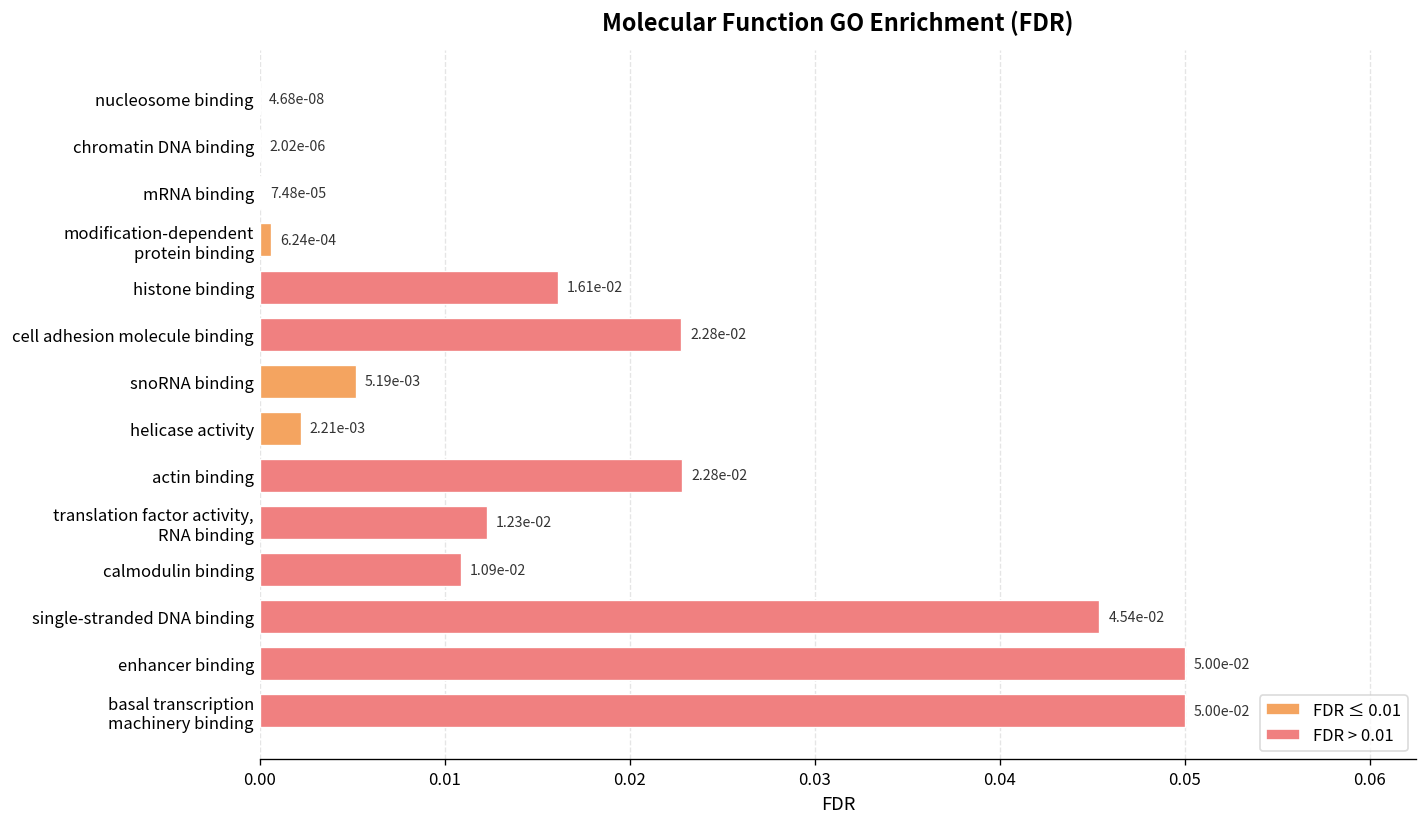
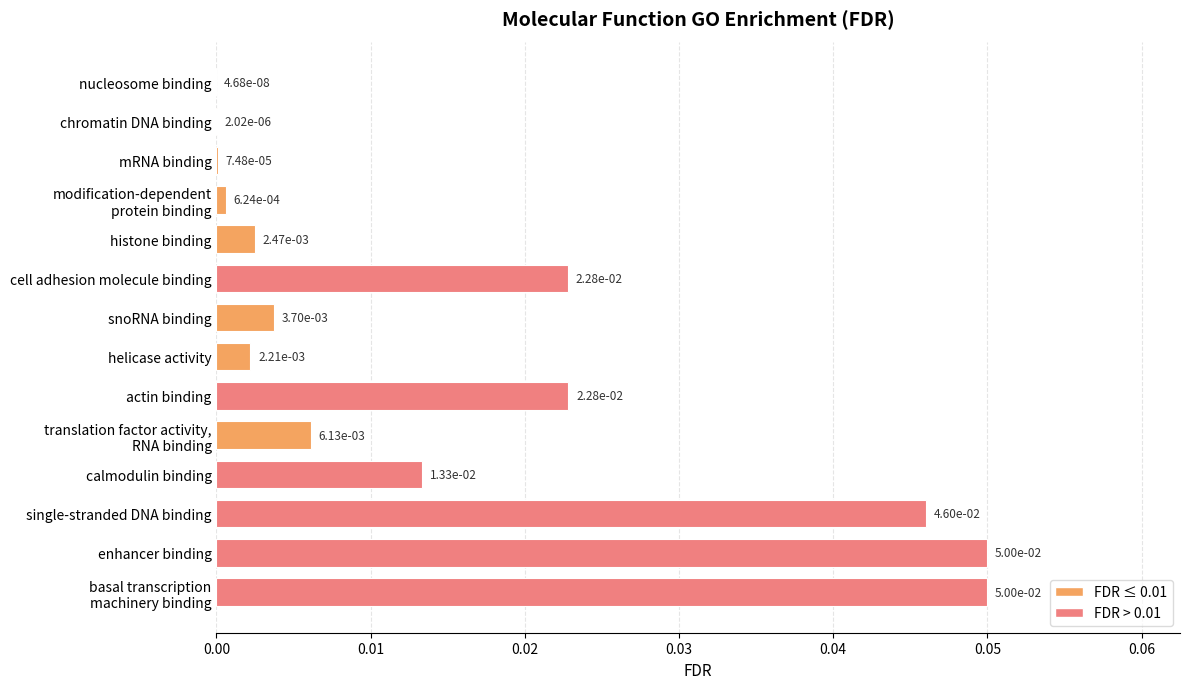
histone binding: 1.61e-02 -> 2.47e-03
snoRNA binding: 5.19e-03 -> 3.70e-03
translation factor activity, RNA binding: 1.23e-02 -> 6.13e-03
calmodulin binding: 1.09e-02 -> 1.33e-02
single-stranded DNA binding: 4.54e-02 -> 4.60e-02
